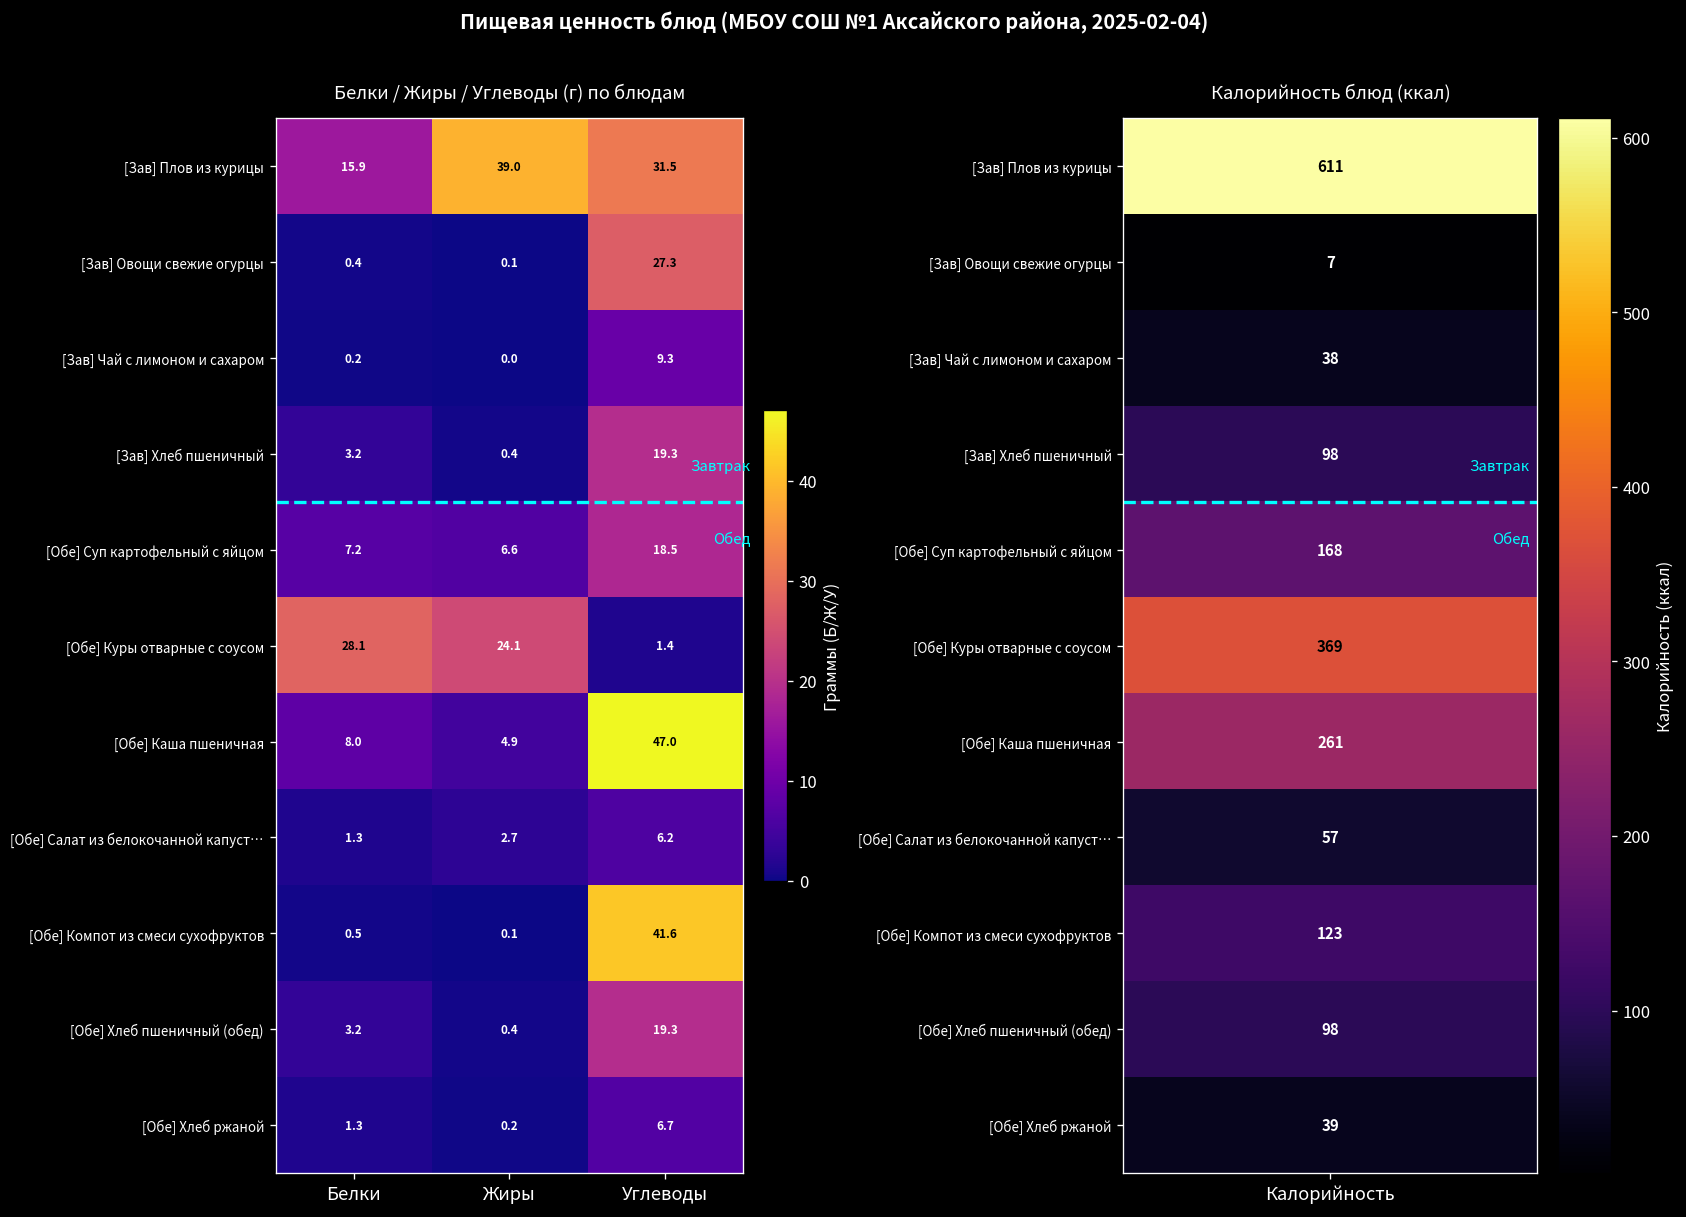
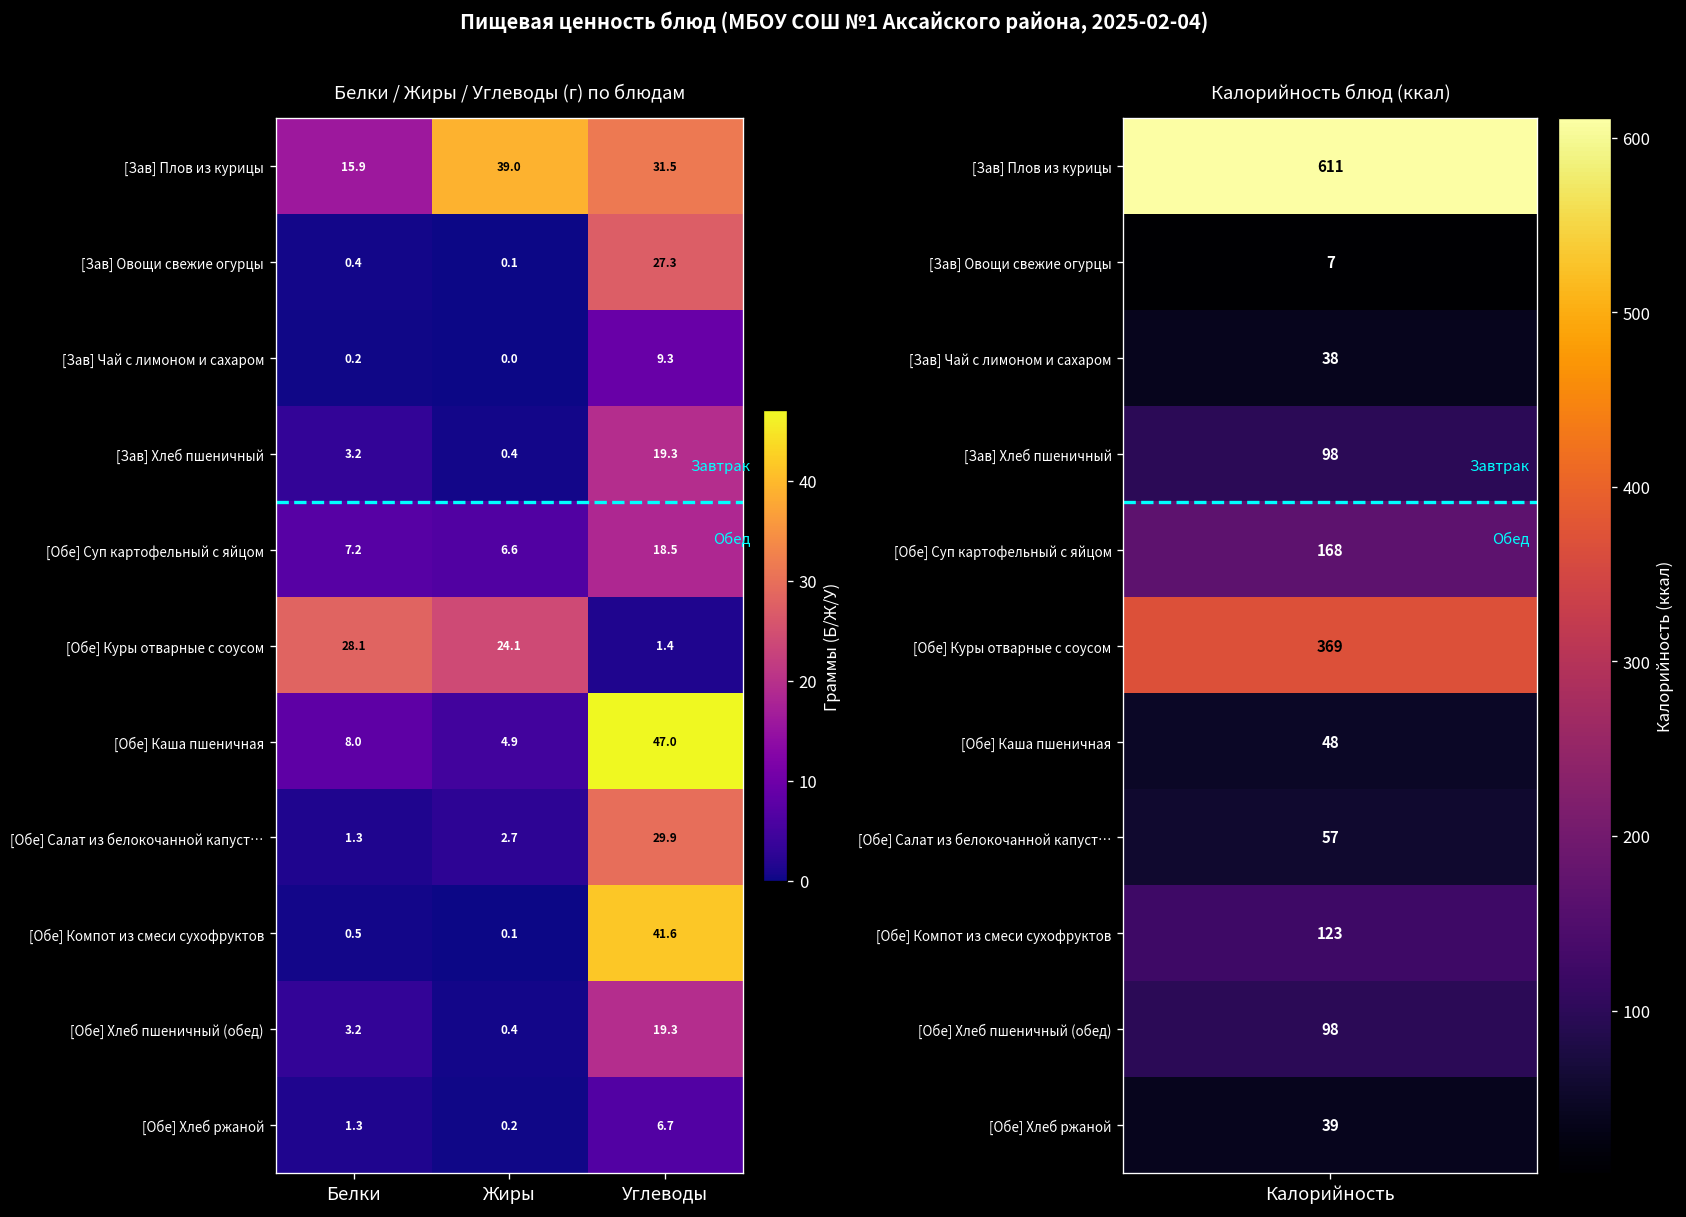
Белки / Жиры / Углеводы (г) по блюдам, [Обе] Салат из белокочанной капуст…, Углеводы: 6.2 -> 29.9
Калорийность блюд (ккал), [Обе] Каша пшеничная, Калорийность: 261 -> 48
